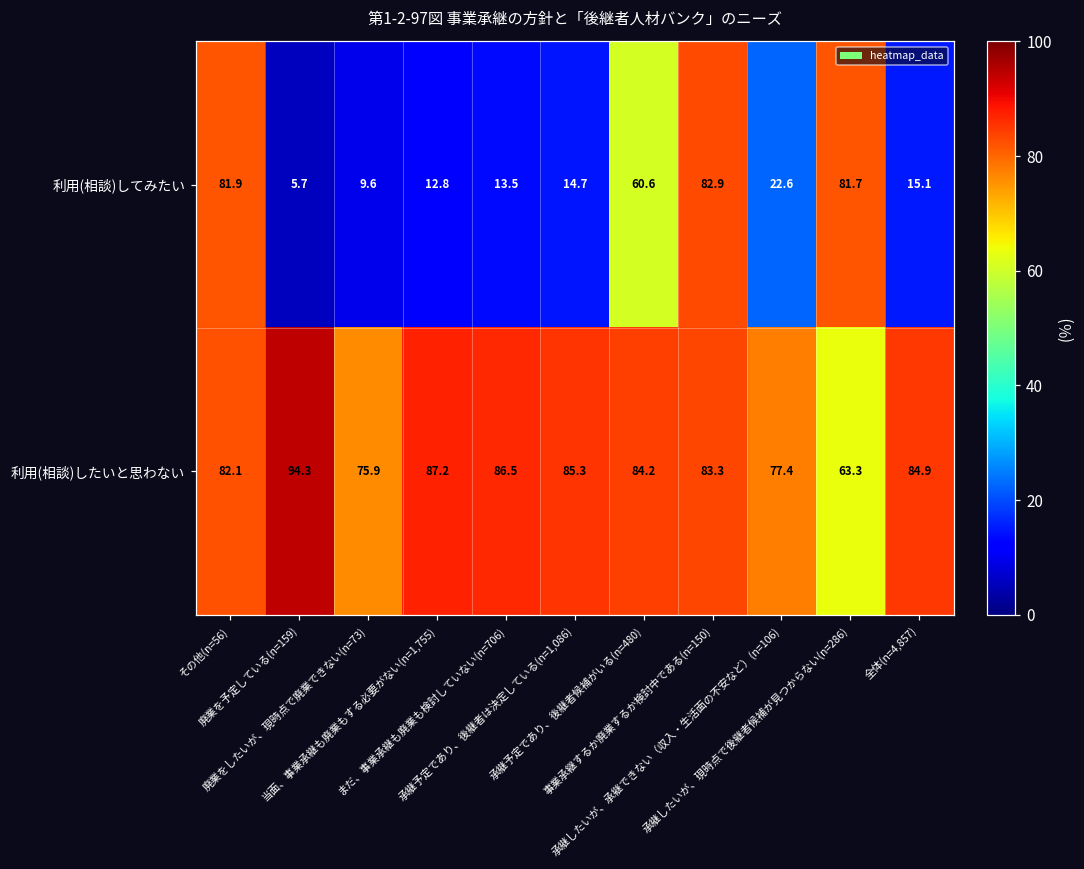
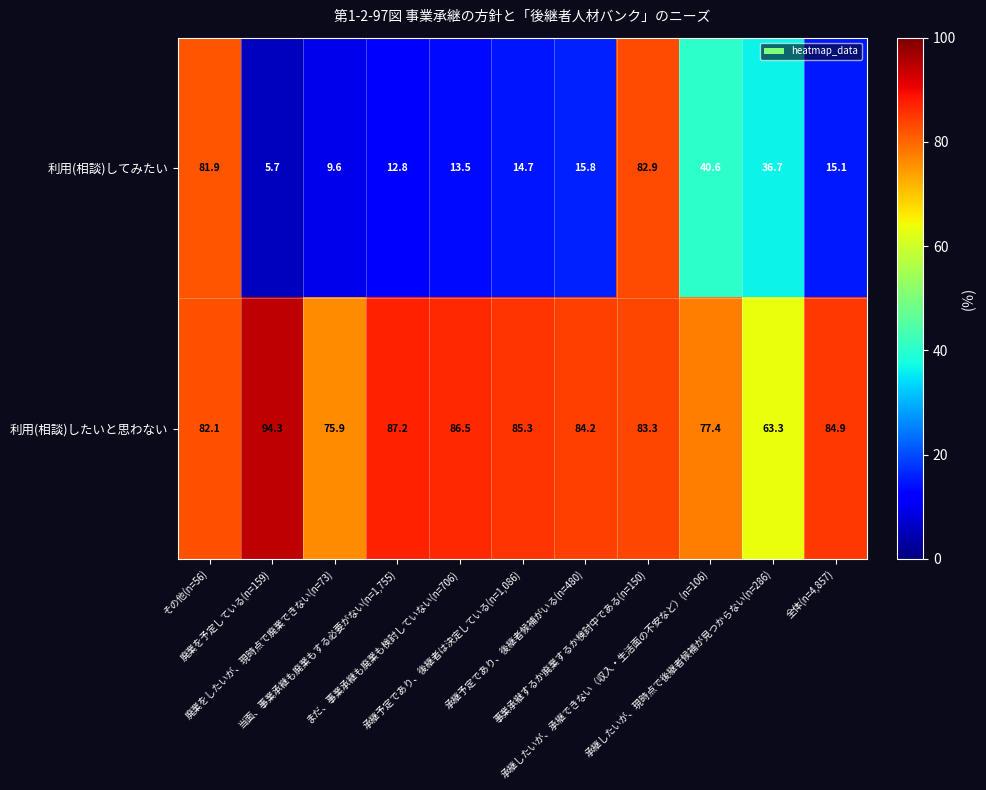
利用(相談)してみたい, 承継予定であり、後継者候補がいる(n=480): 60.6 -> 15.8
利用(相談)してみたい, 承継したいが、承継できない（収入・生活面の不安など）(n=106): 22.6 -> 40.6
利用(相談)してみたい, 承継したいが、現時点で後継者候補が見つからない(n=286): 81.7 -> 36.7
